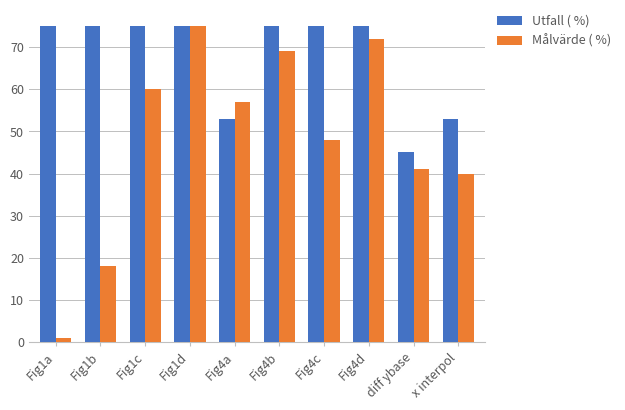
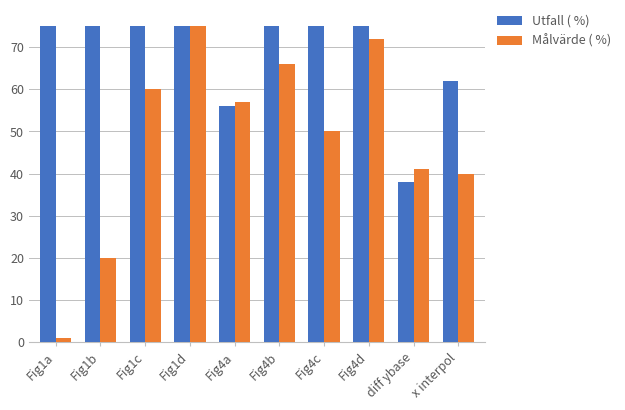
Målvärde ( %), Fig1b: 18 -> 20
Utfall ( %), Fig4a: 53 -> 56
Målvärde ( %), Fig4b: 69 -> 66
Målvärde ( %), Fig4c: 48 -> 50
Utfall ( %), diff ybase: 45 -> 38
Utfall ( %), x interpol: 53 -> 62
